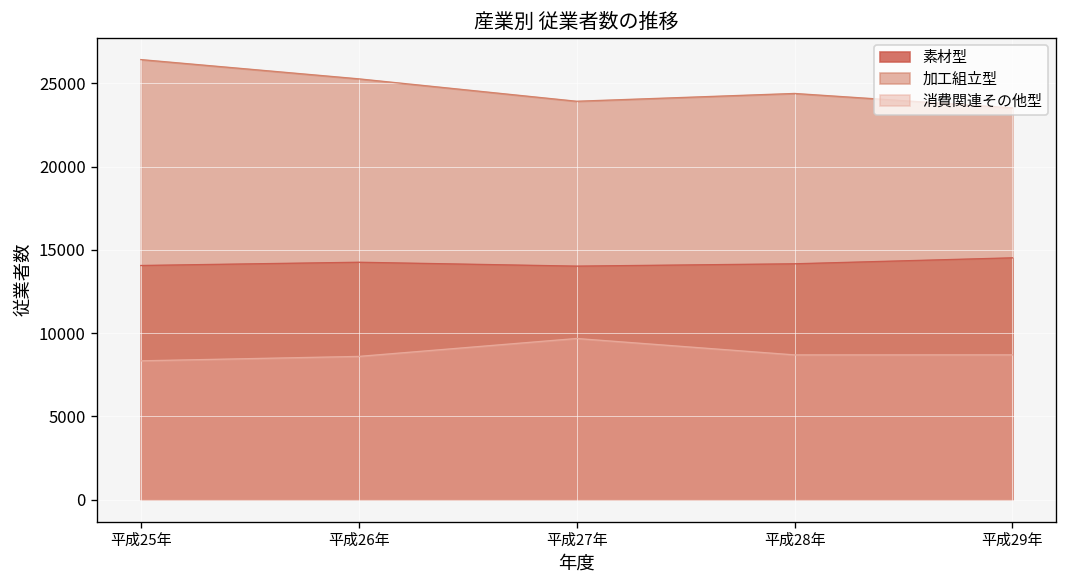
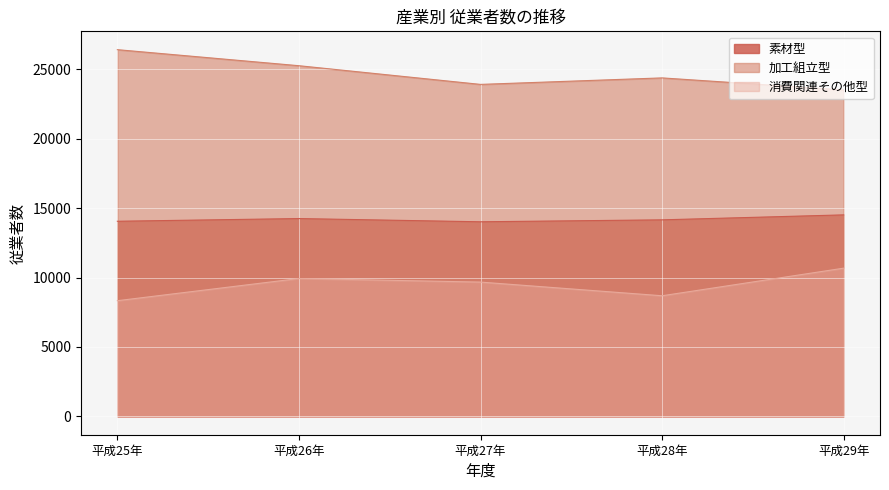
消費関連その他型, 平成26年: 8600 -> 9900
消費関連その他型, 平成29年: 8700 -> 10700
